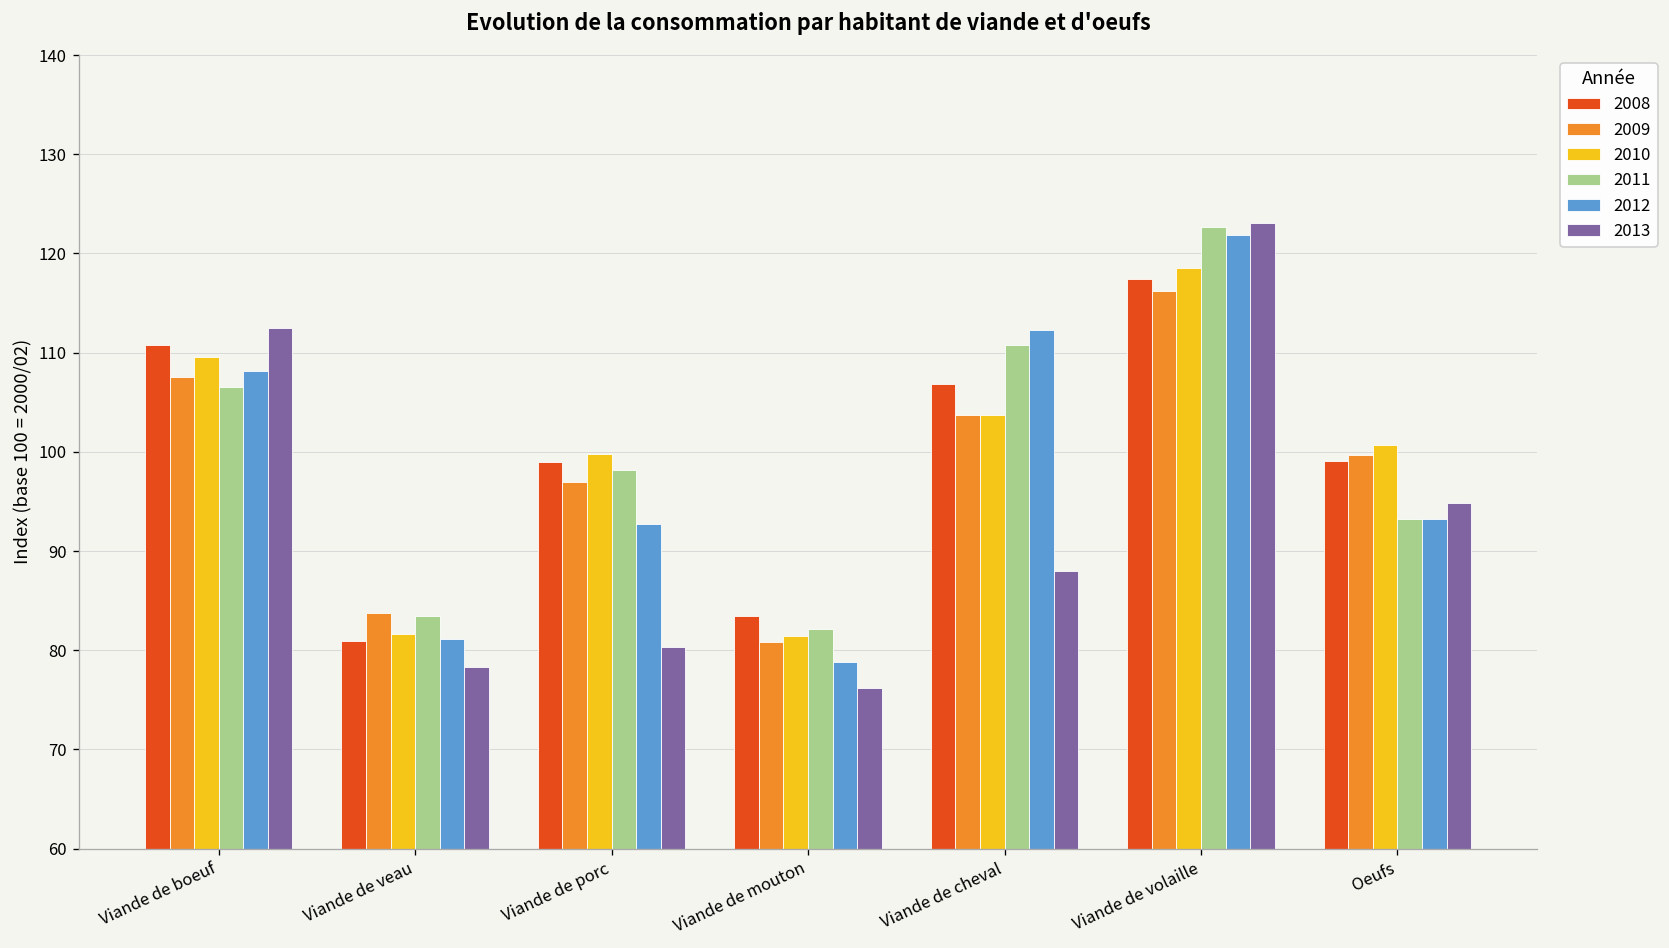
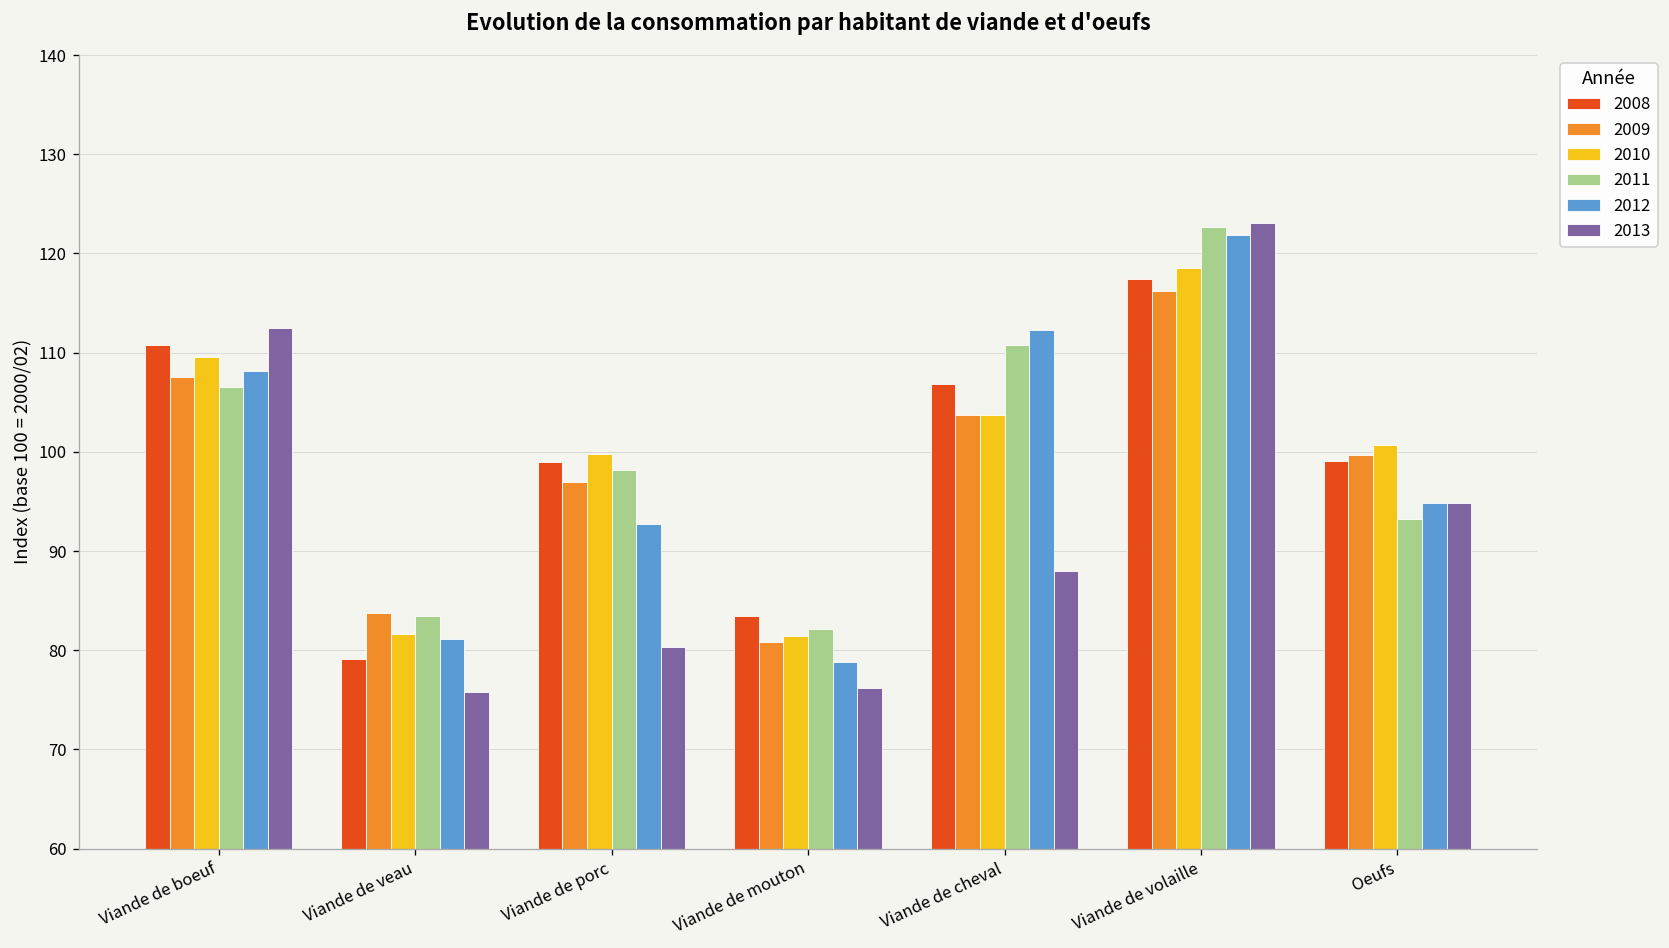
2008, Viande de veau: 81 -> 79
2013, Viande de veau: 78 -> 76
2012, Oeufs: 93 -> 95
